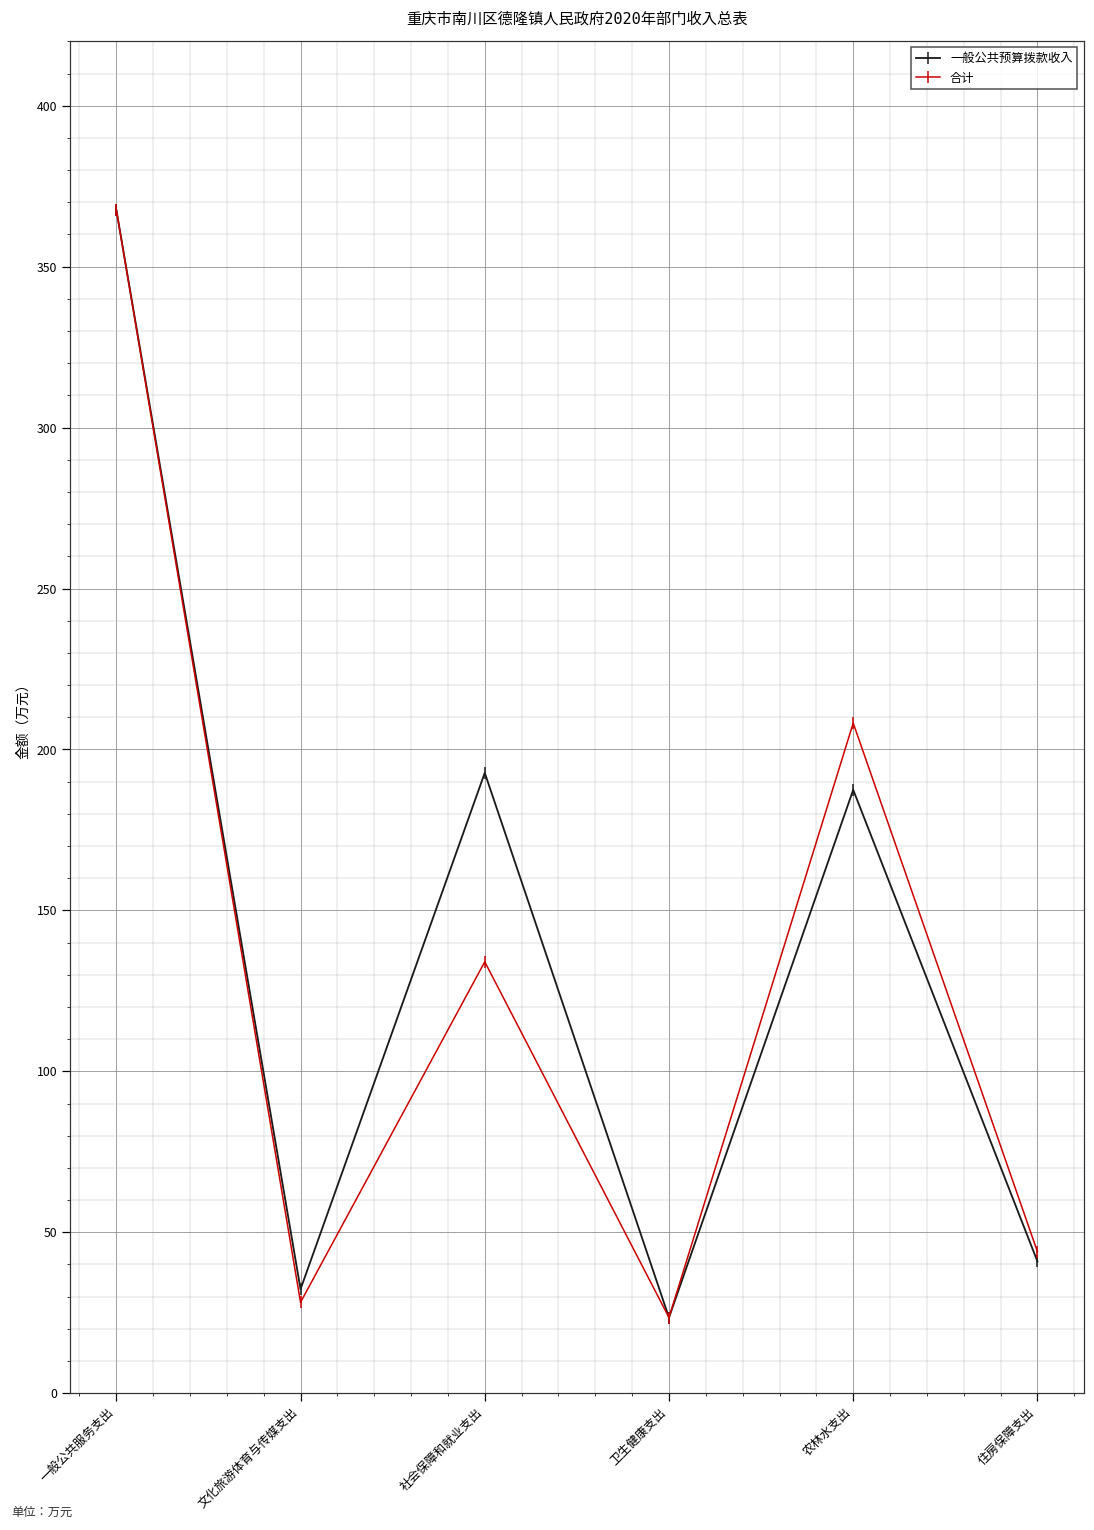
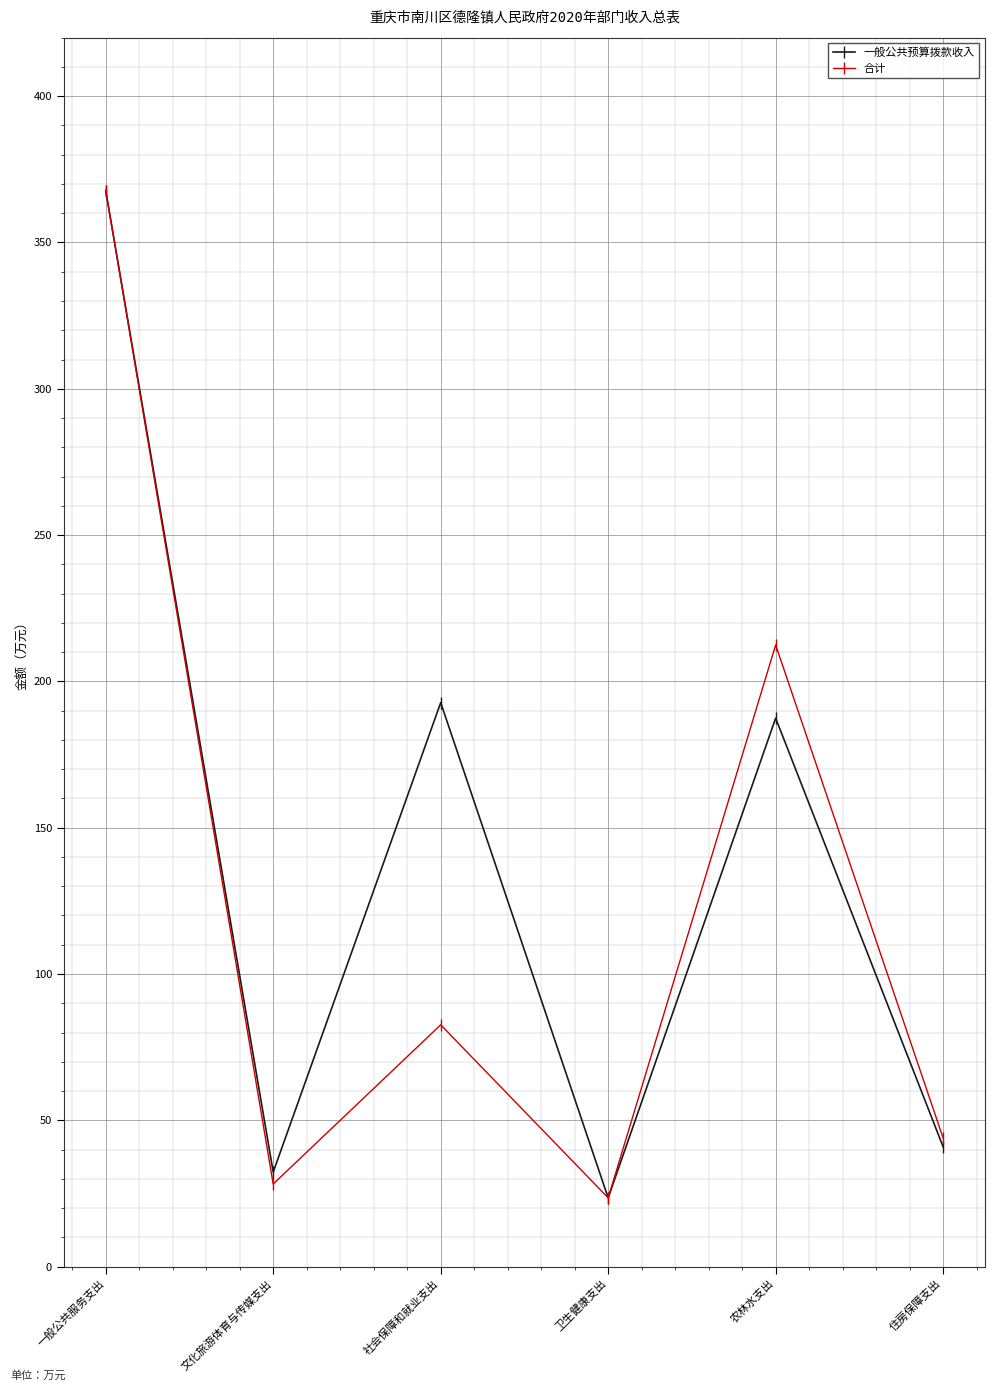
合计, 社会保障和就业支出: 134 -> 83
合计, 农林水支出: 208 -> 212
